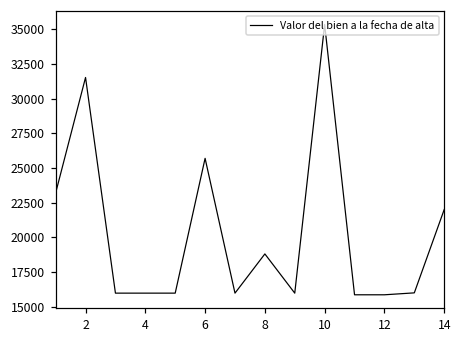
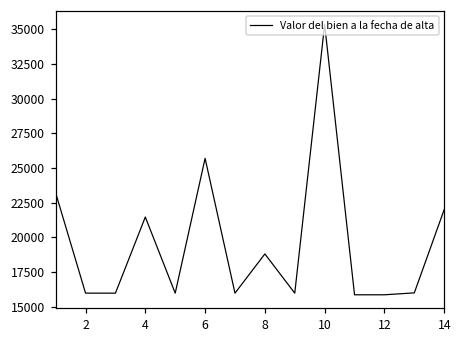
2: 31500 -> 16000
4: 16000 -> 21500
